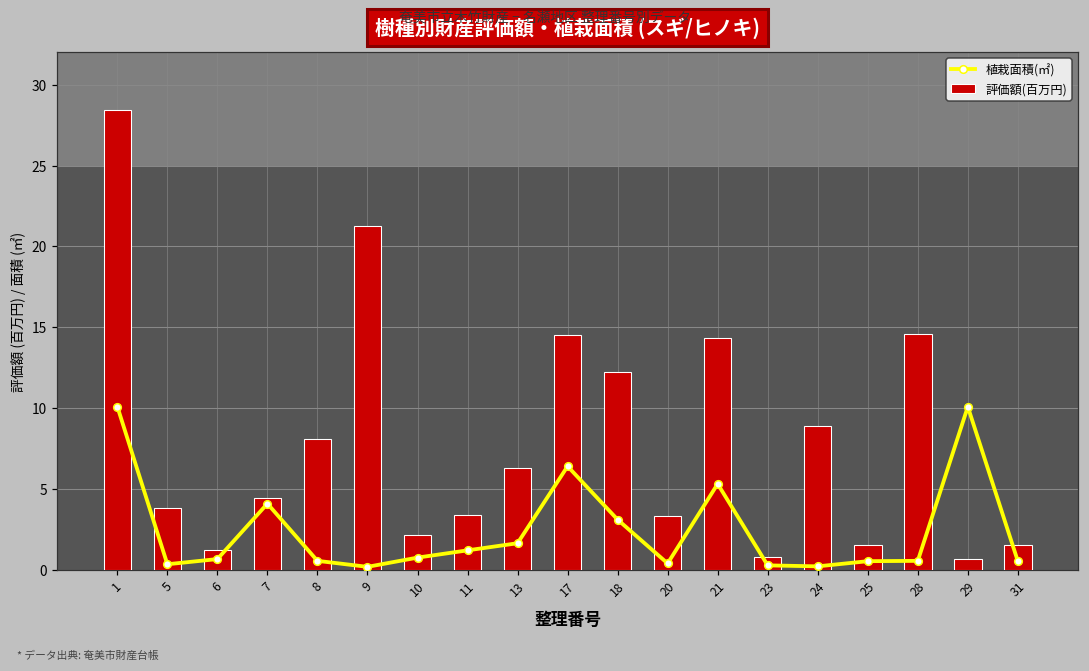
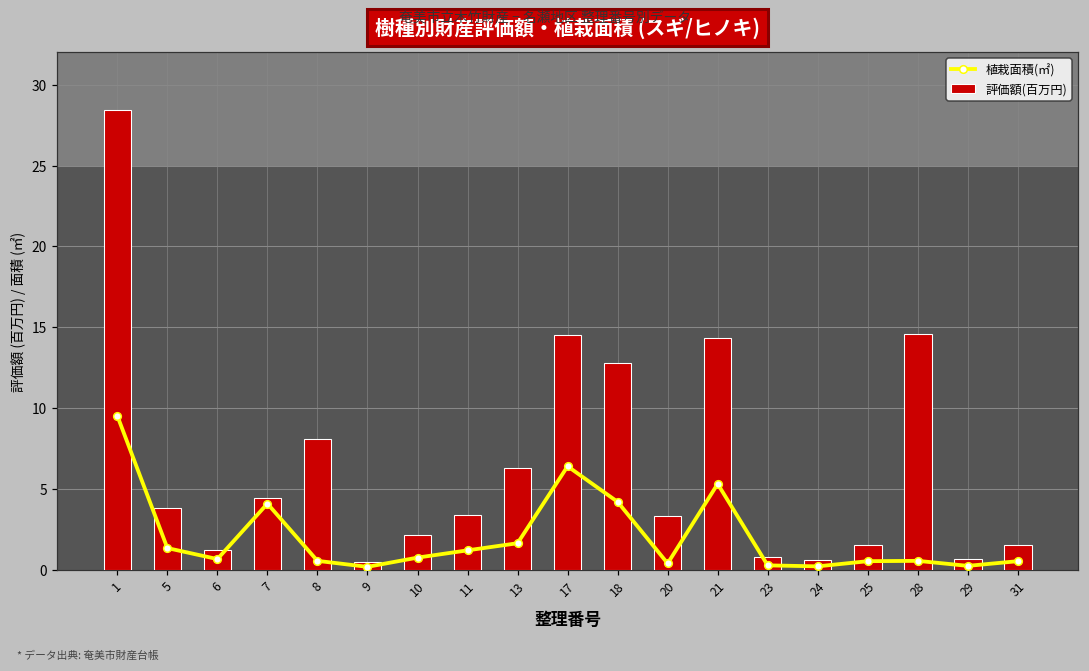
植栽面積(㎡), 1: 10.1 -> 9.5
植栽面積(㎡), 5: 0.3 -> 1.3
評価額(百万円), 9: 21.3 -> 0.5
植栽面積(㎡), 18: 3.1 -> 4.2
評価額(百万円), 18: 12.2 -> 12.8
評価額(百万円), 24: 8.9 -> 0.6
植栽面積(㎡), 29: 10.1 -> 0.2
